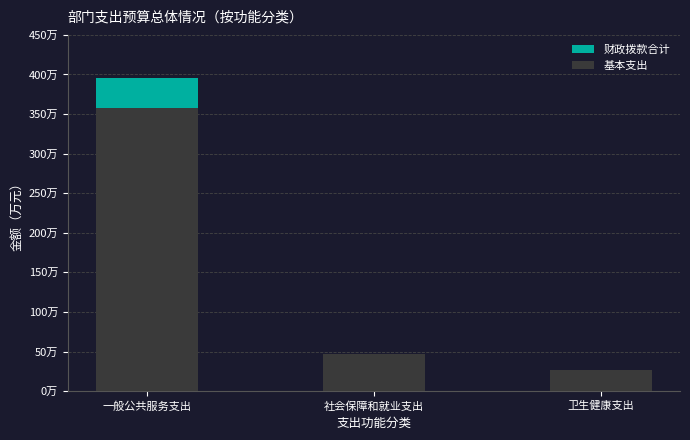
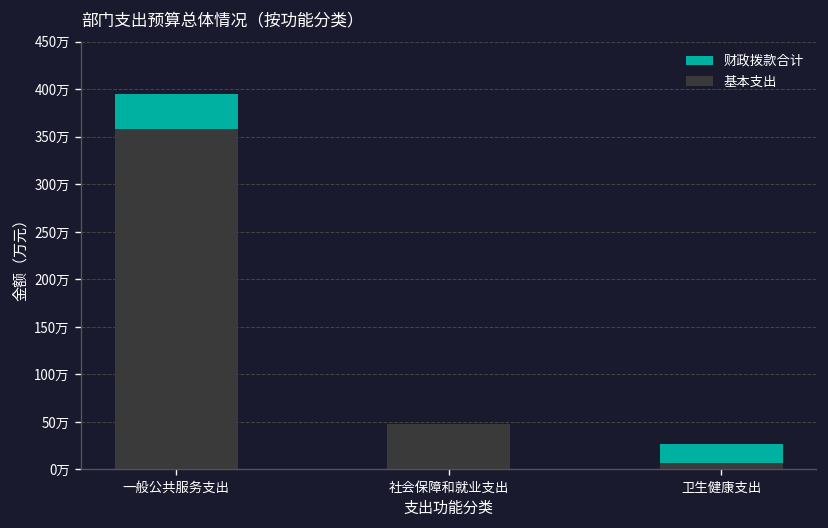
财政拨款合计, 卫生健康支出: 20万 -> 30万
基本支出, 卫生健康支出: 30万 -> 10万
